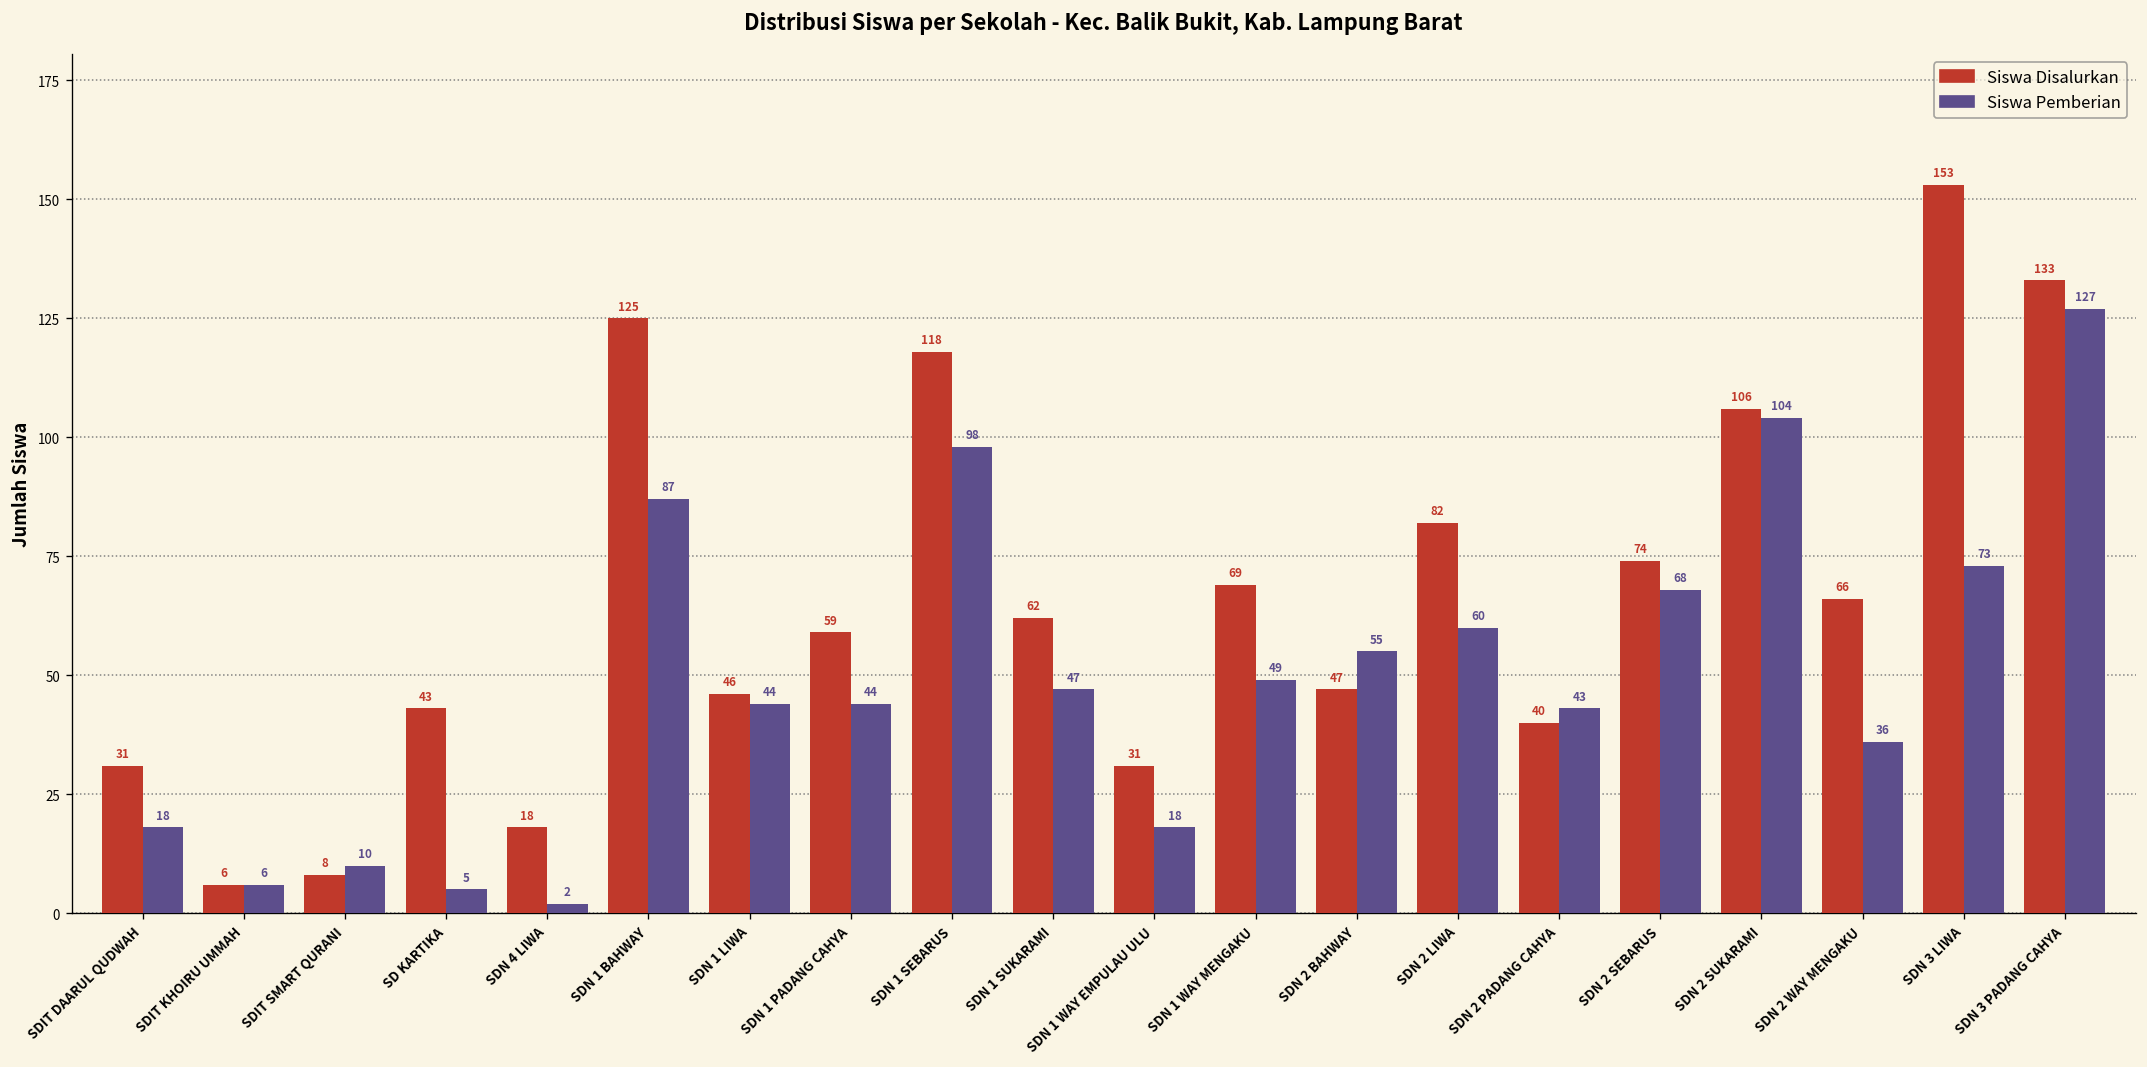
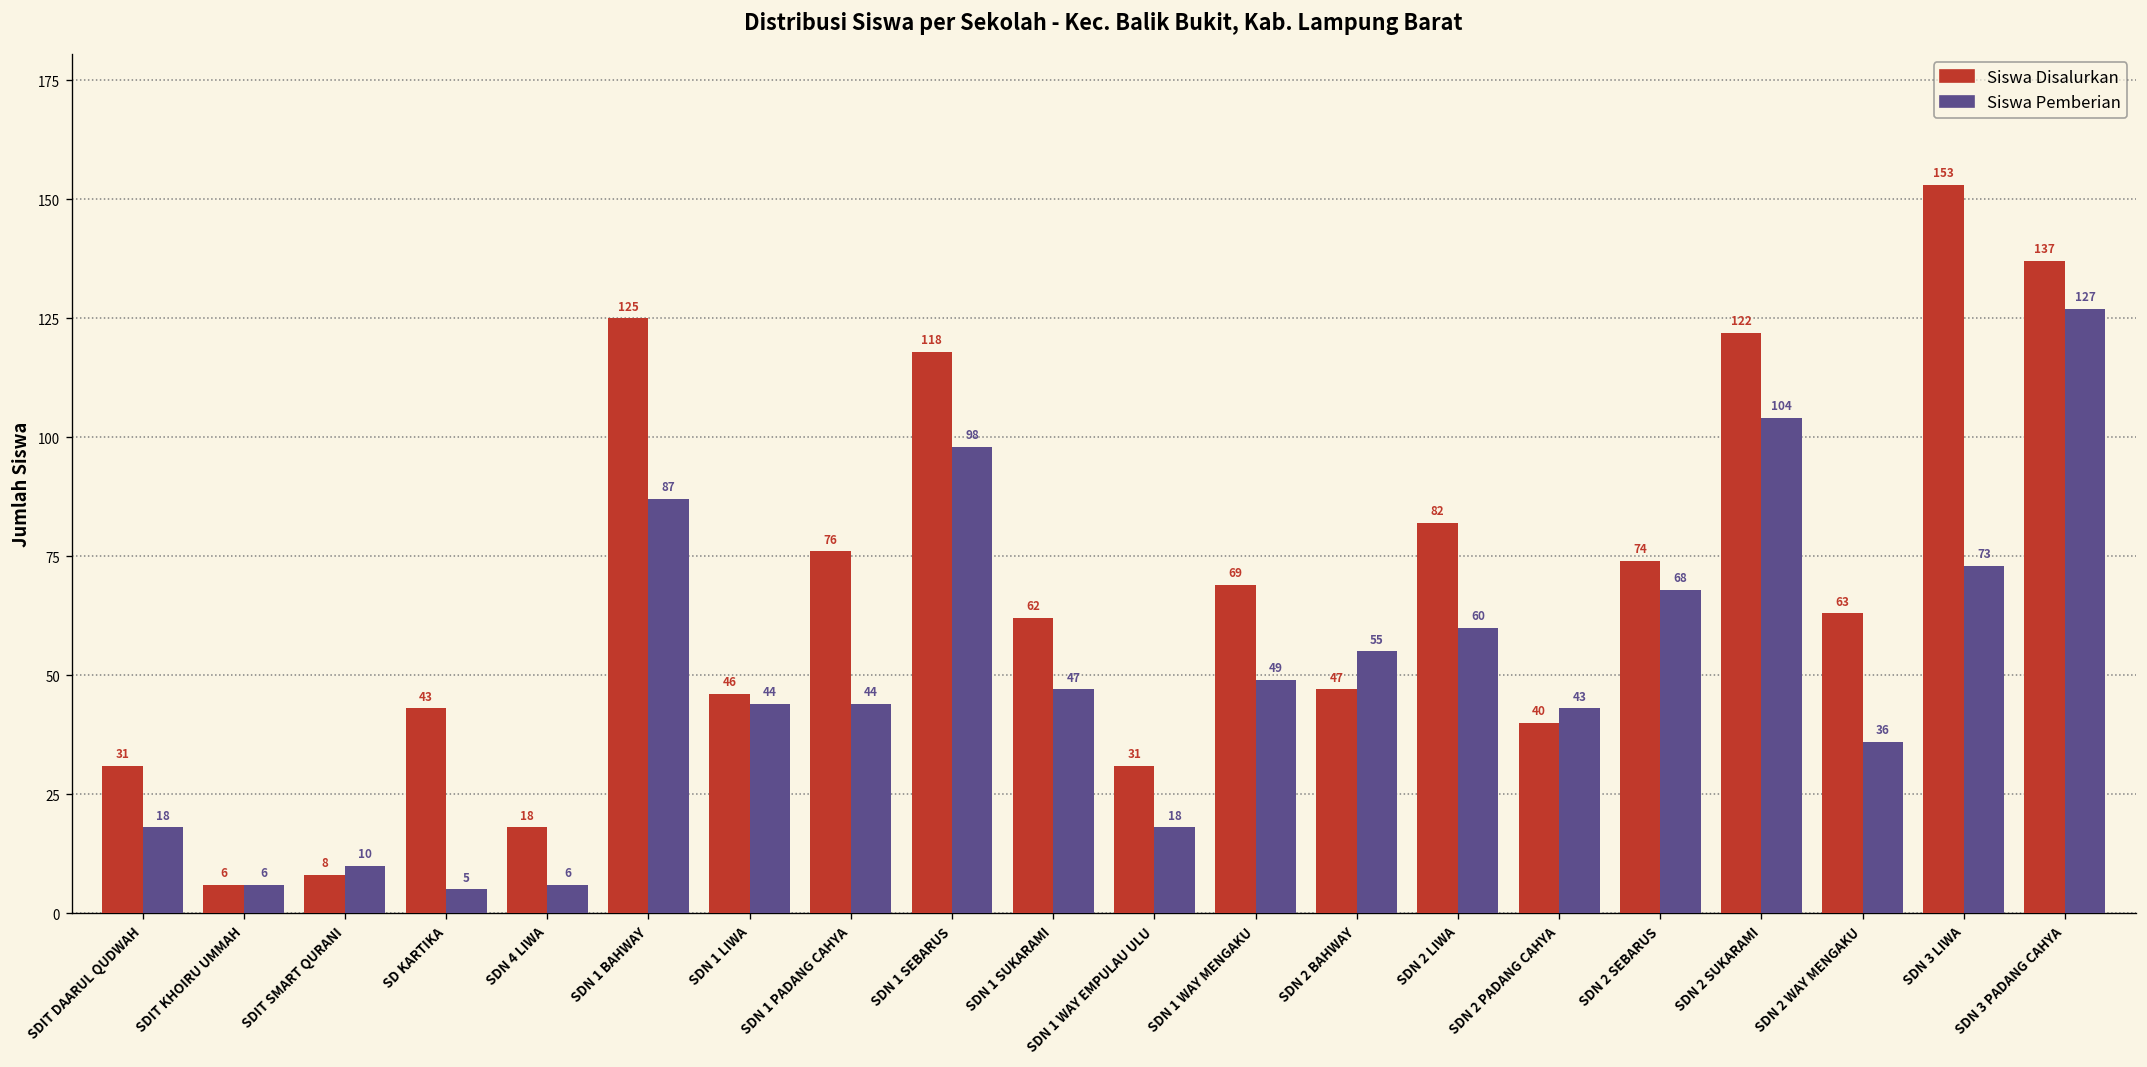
Siswa Pemberian, SDN 4 LIWA: 2 -> 6
Siswa Disalurkan, SDN 1 PADANG CAHYA: 59 -> 76
Siswa Disalurkan, SDN 2 SUKARAMI: 106 -> 122
Siswa Disalurkan, SDN 2 WAY MENGAKU: 66 -> 63
Siswa Disalurkan, SDN 3 PADANG CAHYA: 133 -> 137
